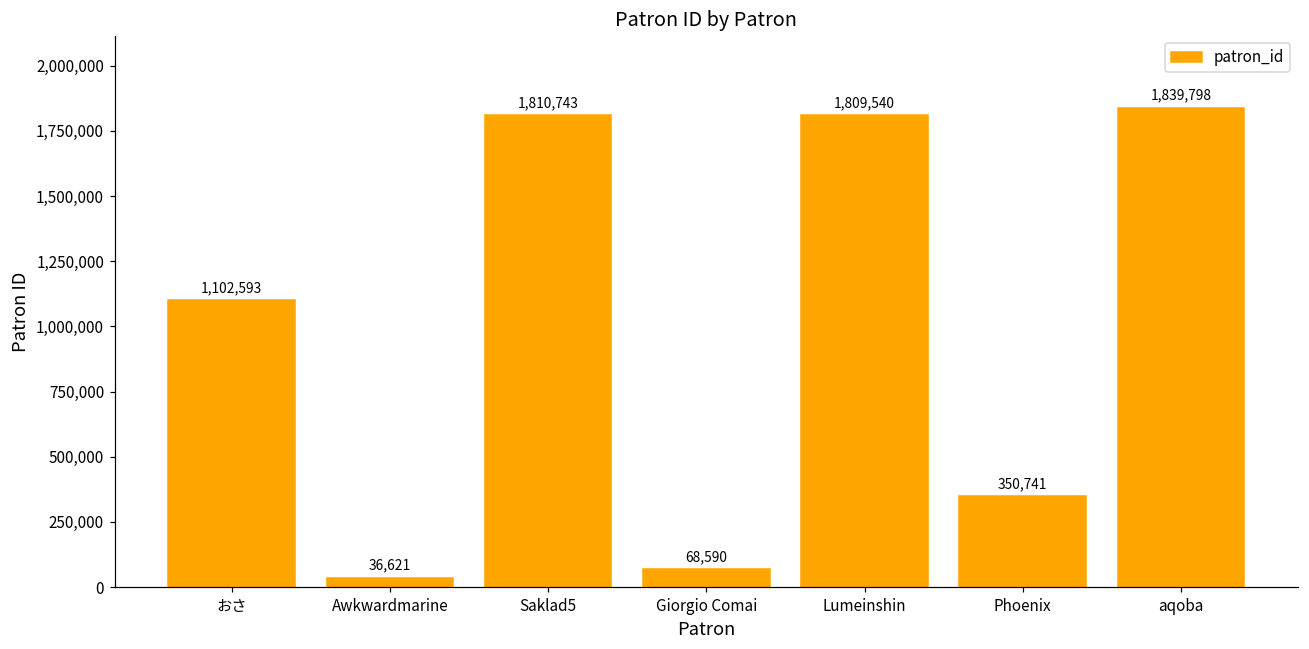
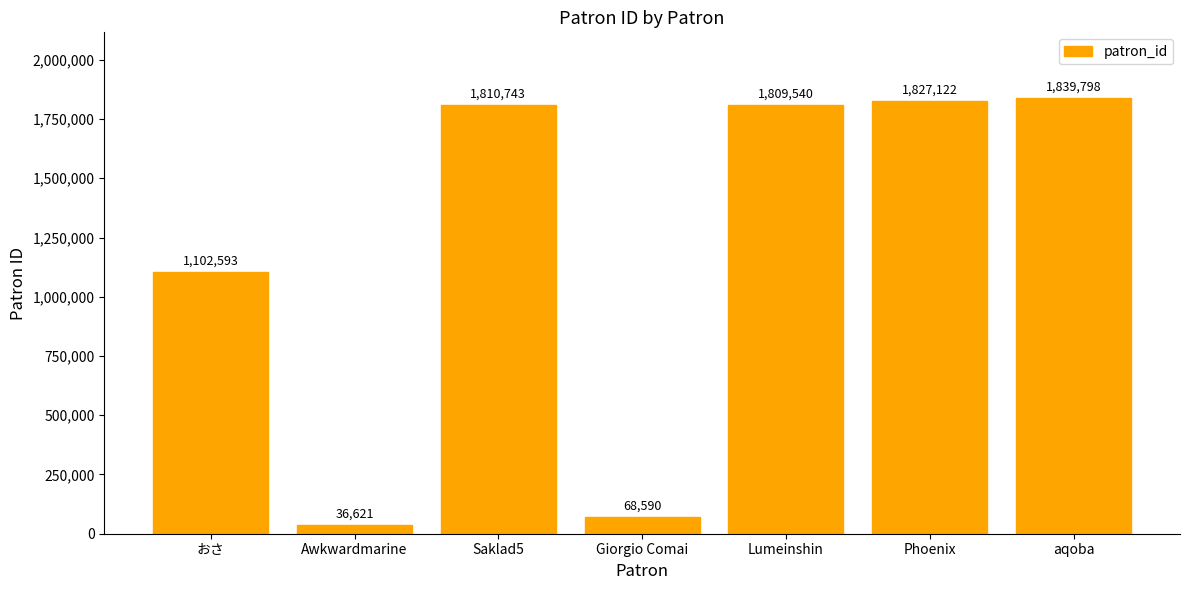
Phoenix: 350,741 -> 1,827,122
